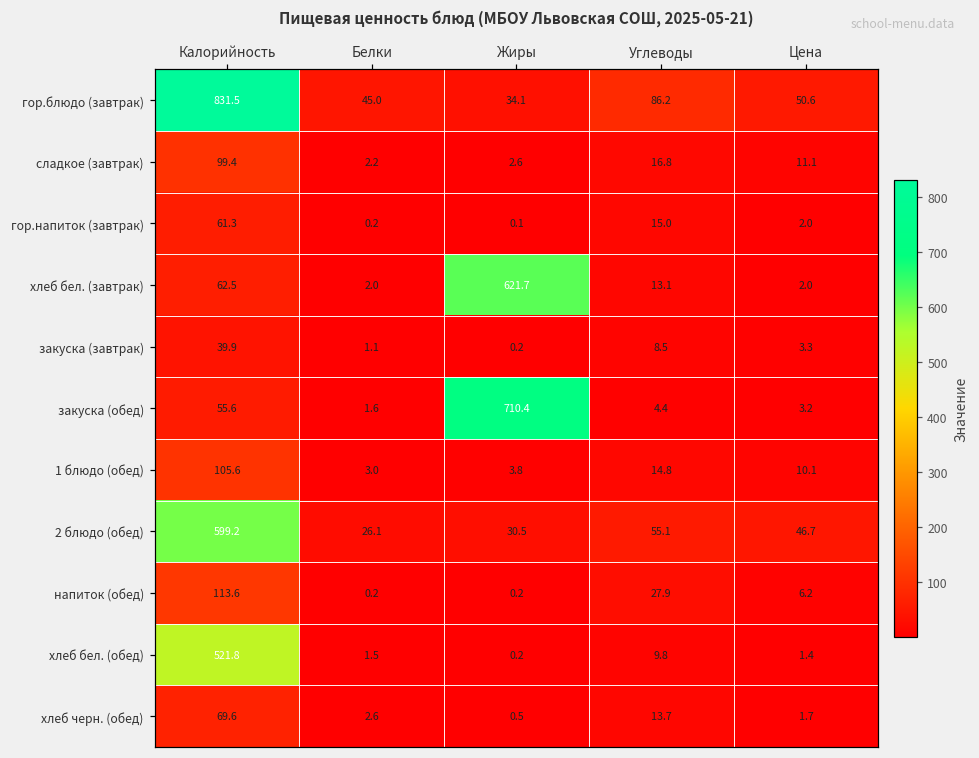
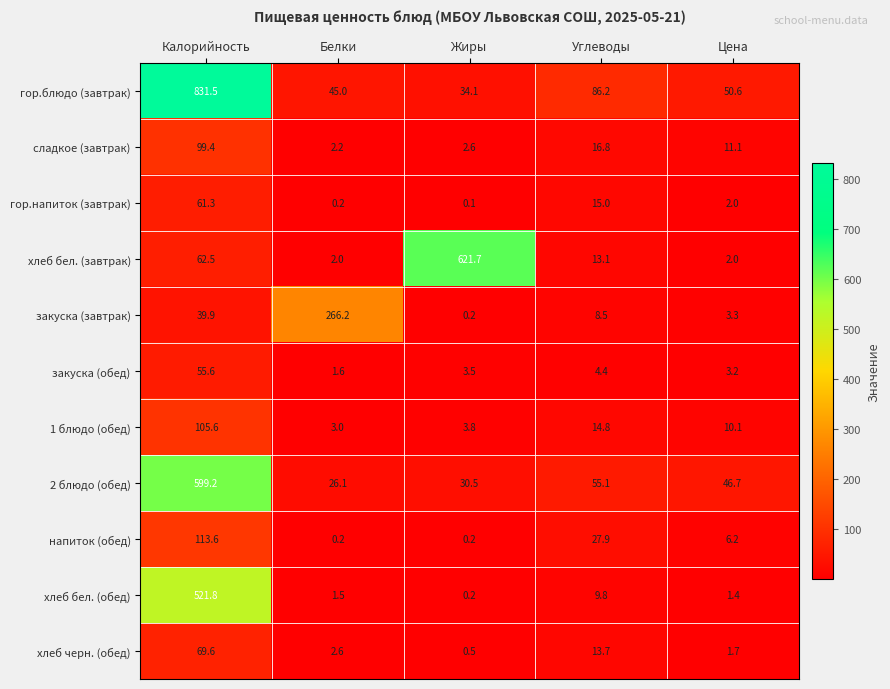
закуска (завтрак), Белки: 1.1 -> 266.2
закуска (обед), Жиры: 710.4 -> 3.5
